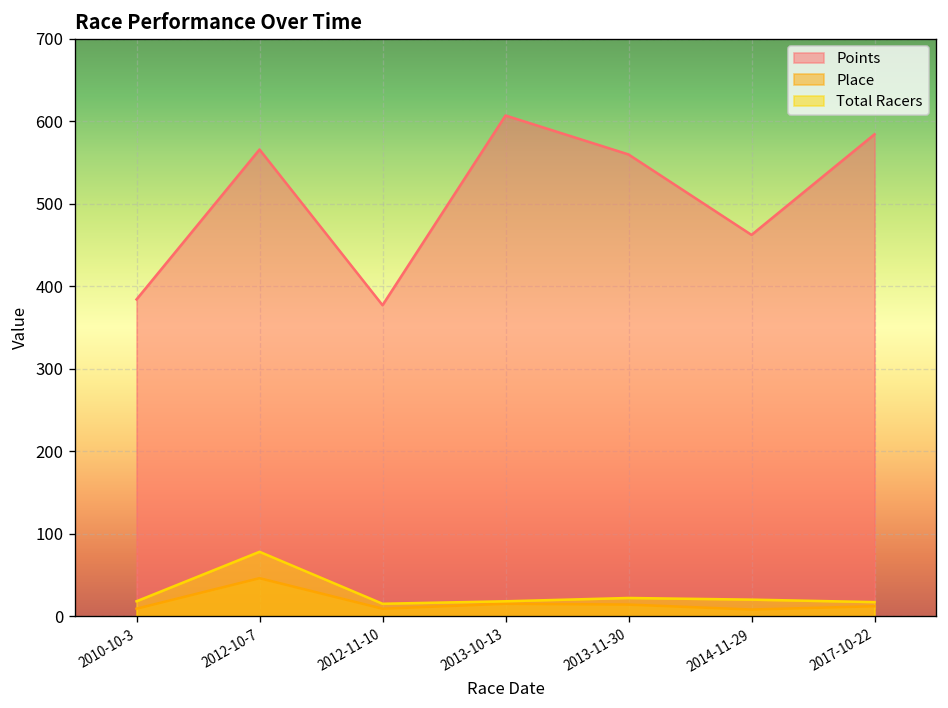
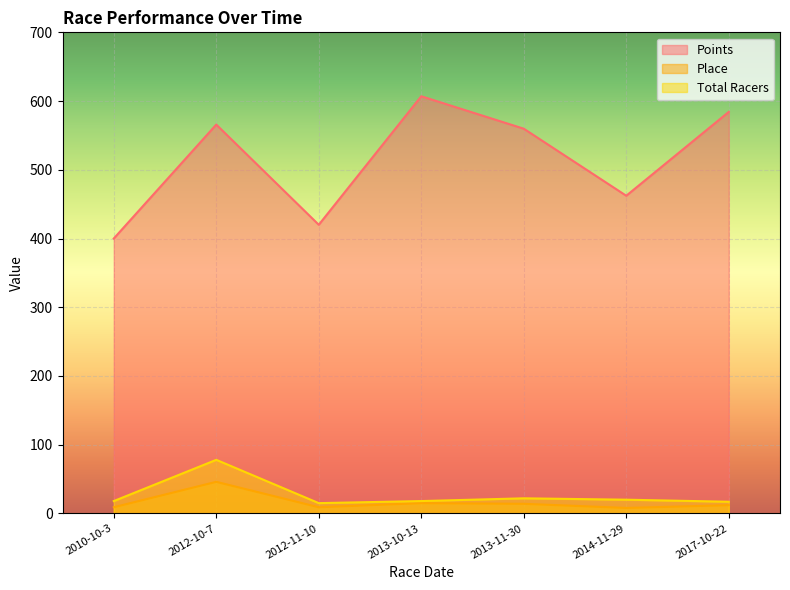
Points, 2010-10-3: 380 -> 400
Points, 2012-11-10: 380 -> 420
